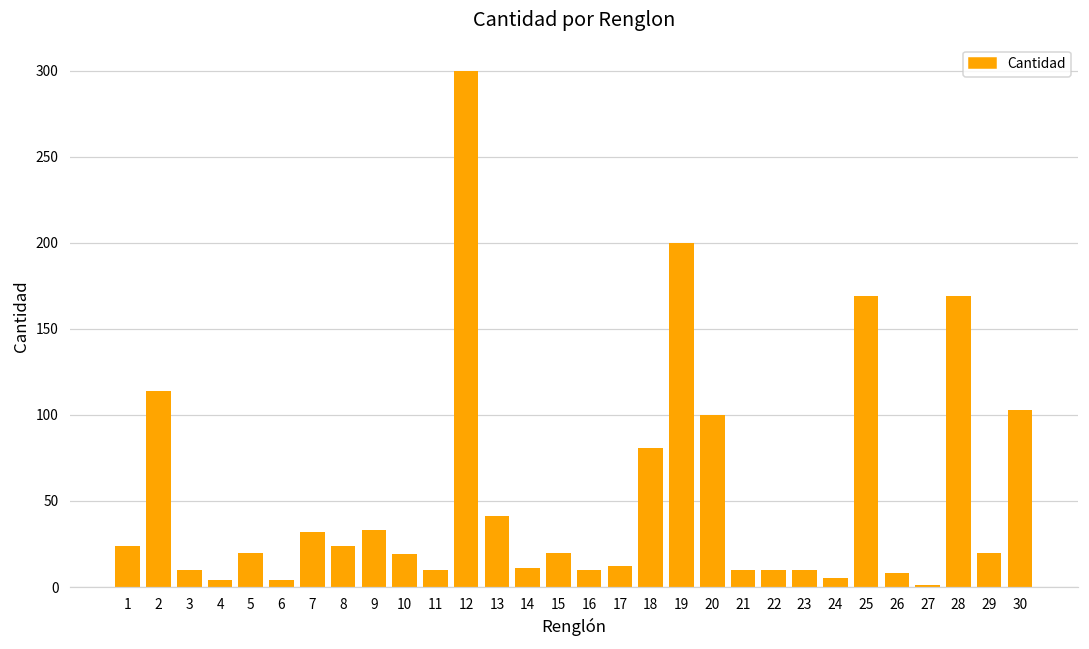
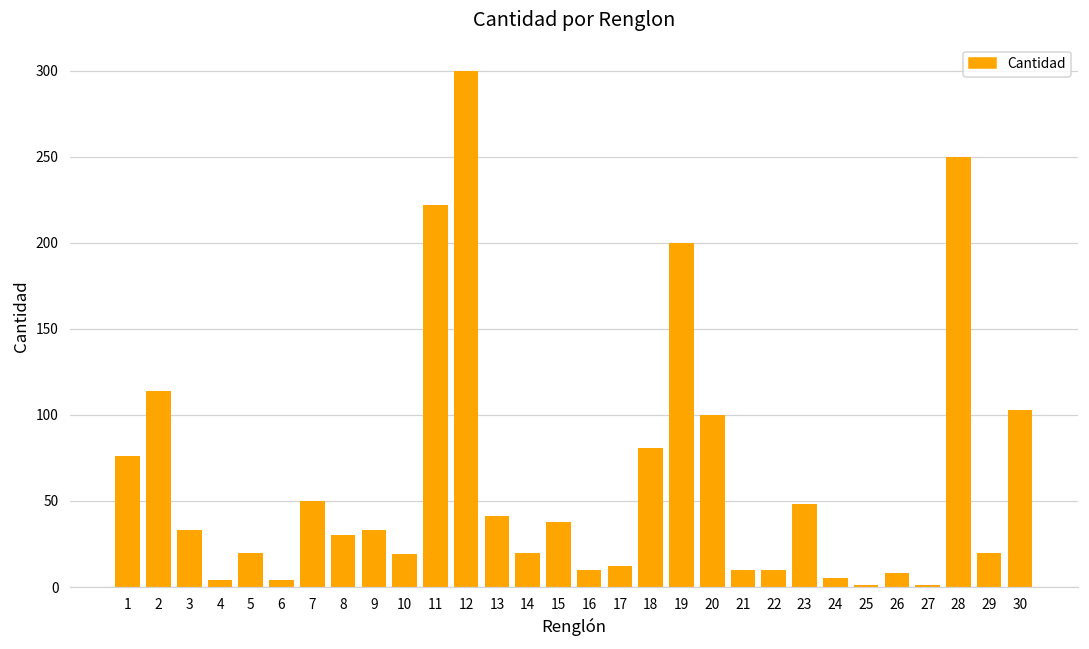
1: 24 -> 76
3: 10 -> 33
7: 32 -> 50
8: 24 -> 30
11: 10 -> 222
14: 11 -> 20
15: 20 -> 38
23: 10 -> 48
25: 169 -> 1
28: 169 -> 250
